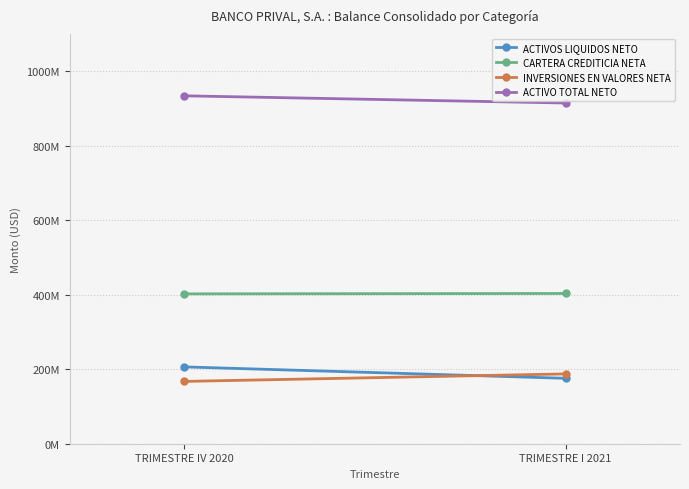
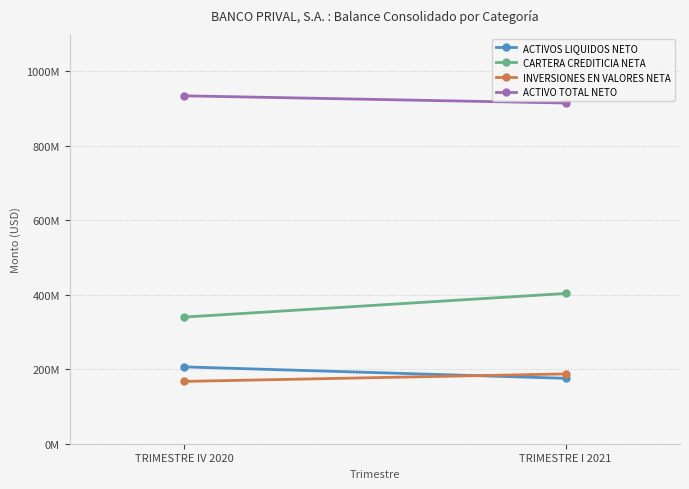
CARTERA CREDITICIA NETA, TRIMESTRE IV 2020: 400000000 -> 340000000
